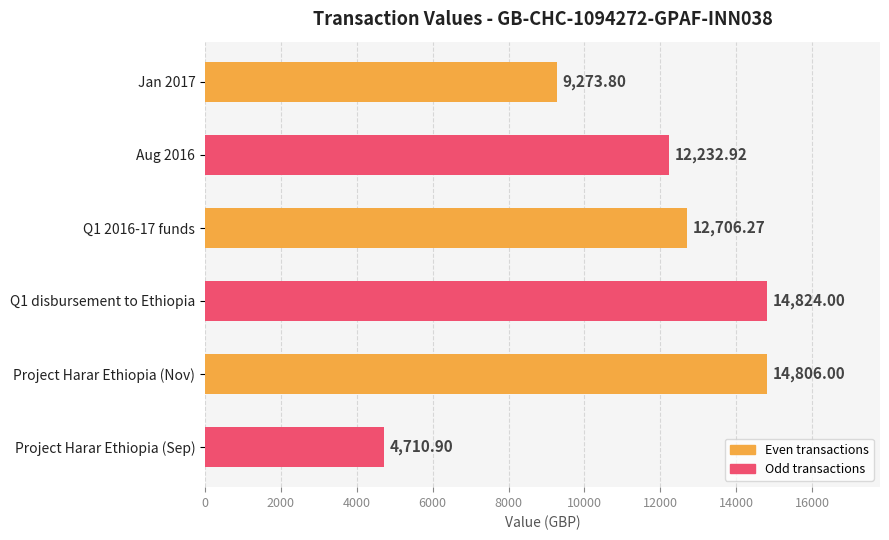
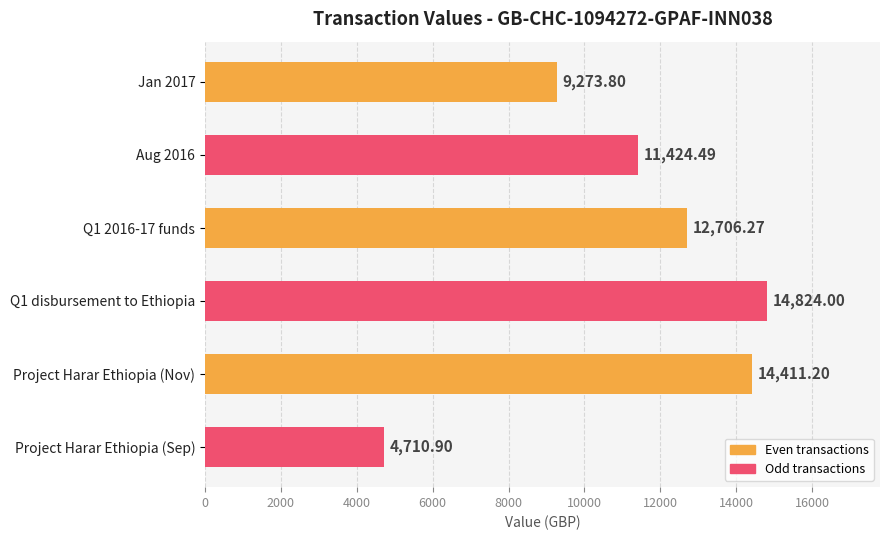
Aug 2016: 12,232.92 -> 11,424.49
Project Harar Ethiopia (Nov): 14,806.00 -> 14,411.20
